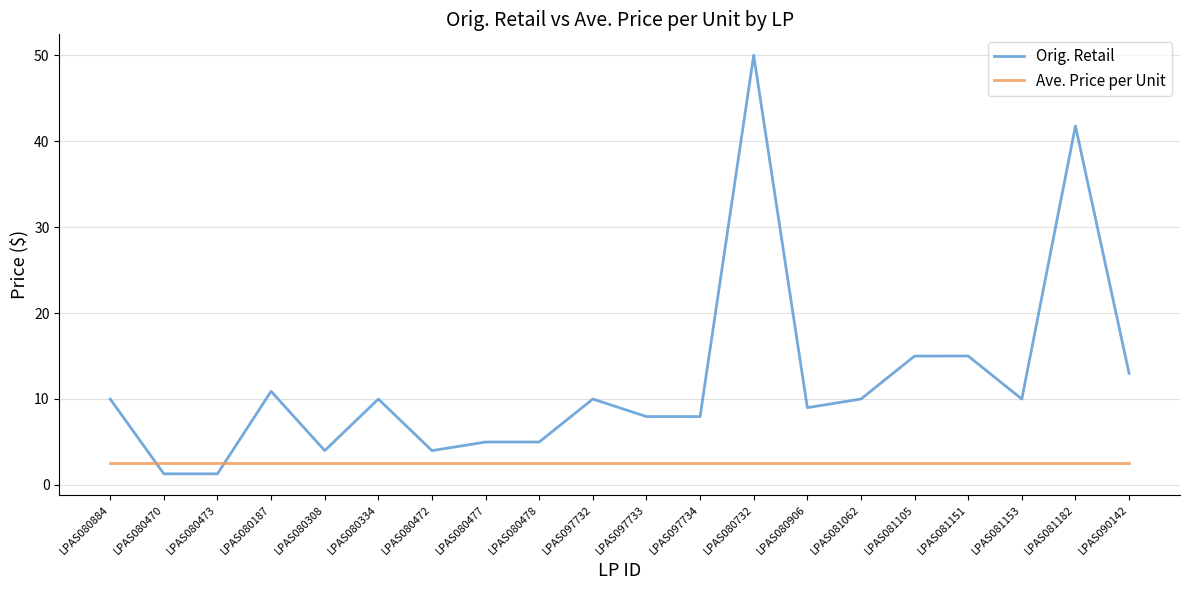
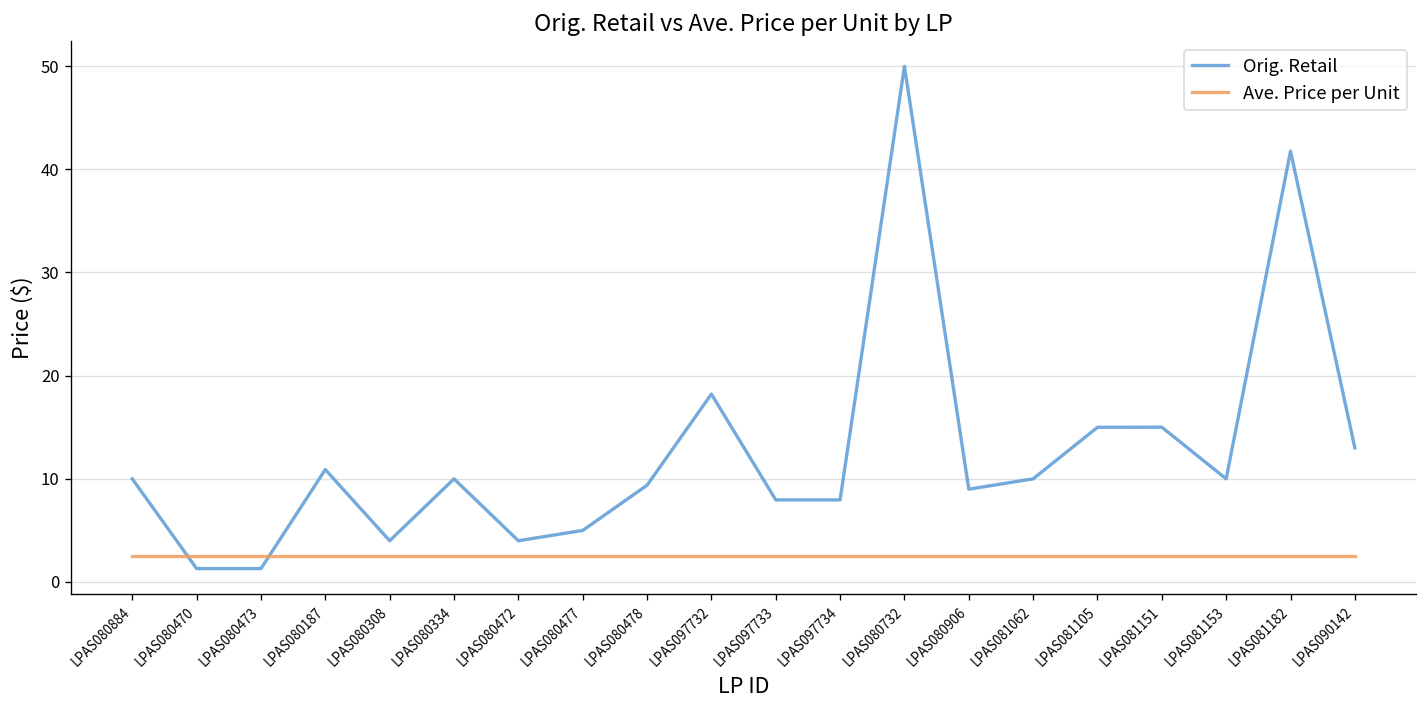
Orig. Retail, LPAS080478: 5 -> 9
Orig. Retail, LPAS097732: 10 -> 18
